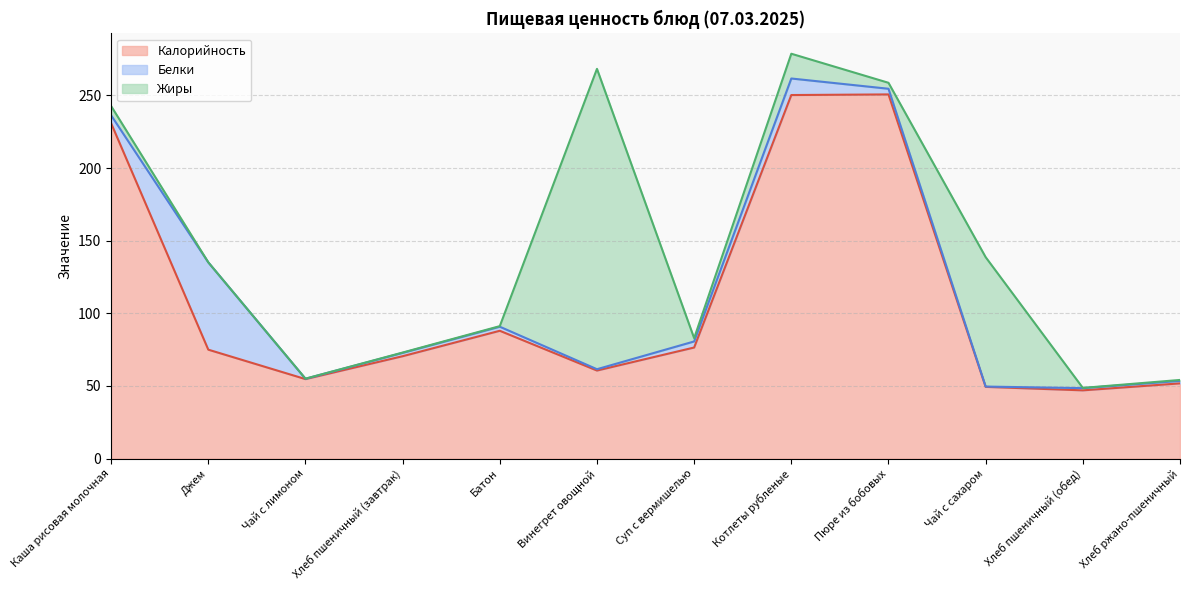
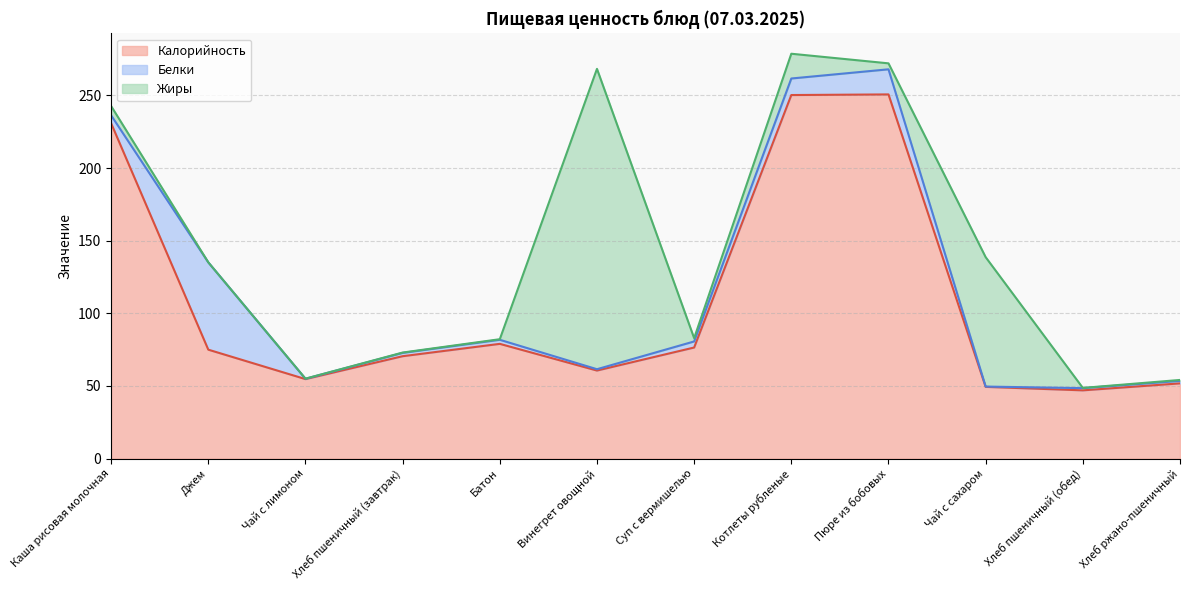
Калорийность, Батон: 88 -> 79
Белки, Пюре из бобовых: 4 -> 17
